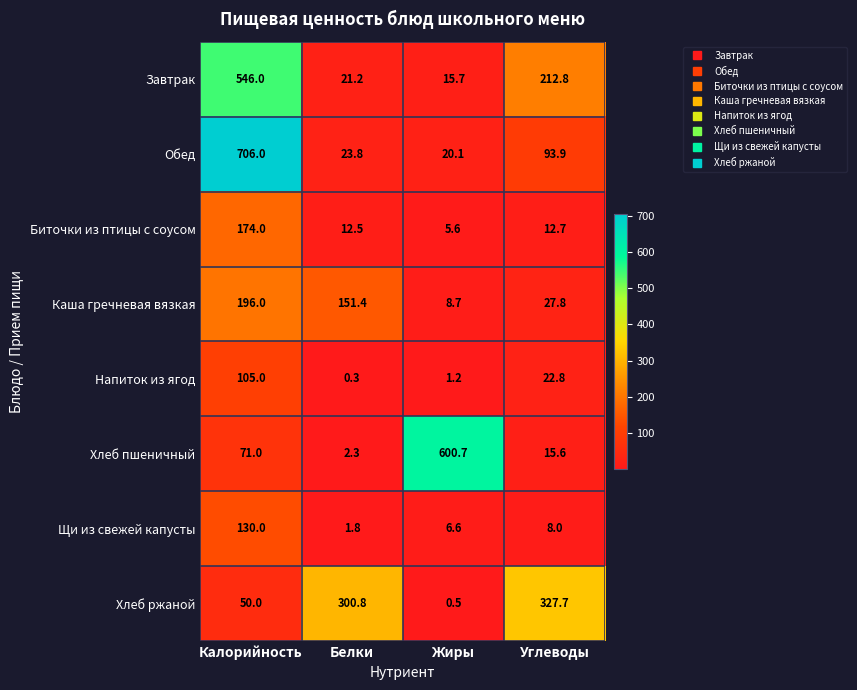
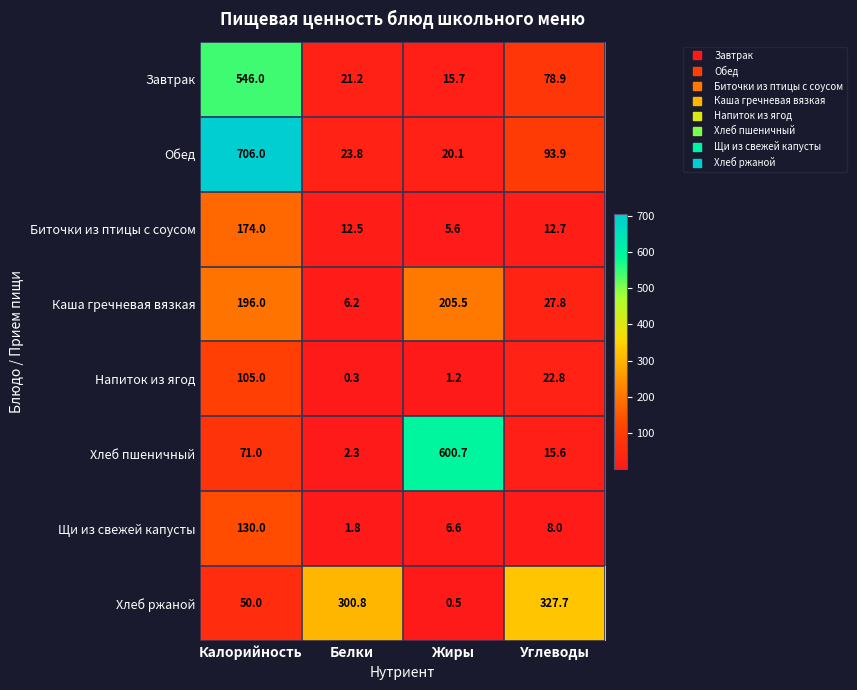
Завтрак, Углеводы: 212.8 -> 78.9
Каша гречневая вязкая, Белки: 151.4 -> 6.2
Каша гречневая вязкая, Жиры: 8.7 -> 205.5
